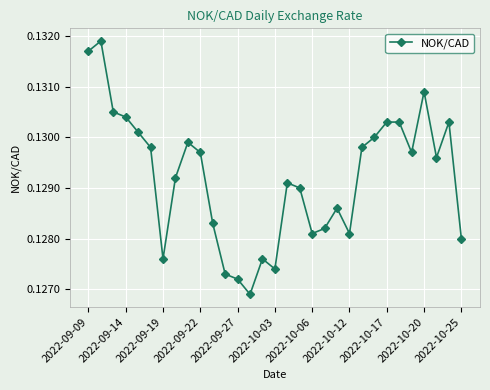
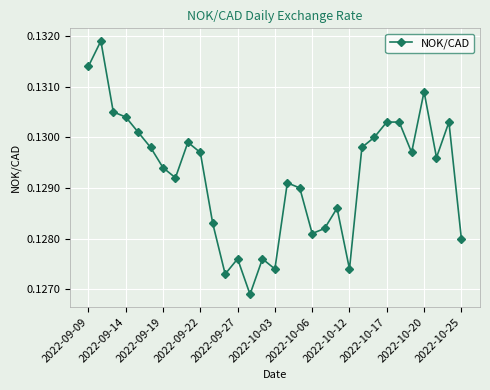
2022-09-09: 0.1317 -> 0.1314
2022-09-19: 0.1276 -> 0.1294
2022-09-27: 0.1272 -> 0.1276
2022-10-12: 0.1281 -> 0.1274
